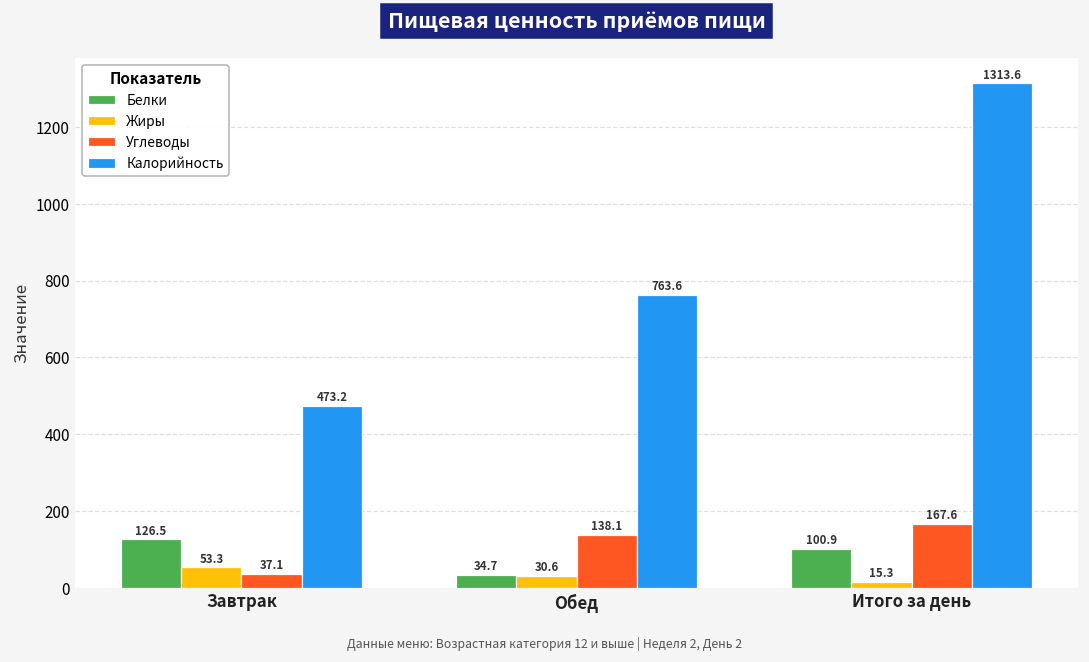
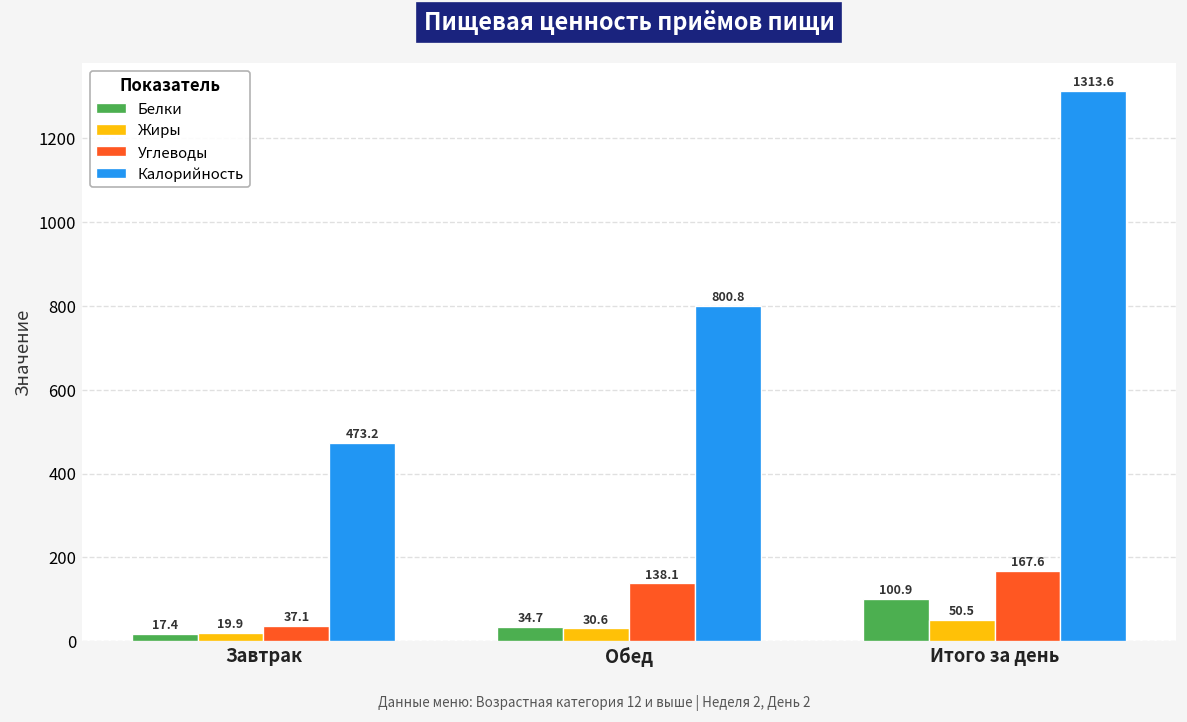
Белки, Завтрак: 126.5 -> 17.4
Жиры, Завтрак: 53.3 -> 19.9
Калорийность, Обед: 763.6 -> 800.8
Жиры, Итого за день: 15.3 -> 50.5
